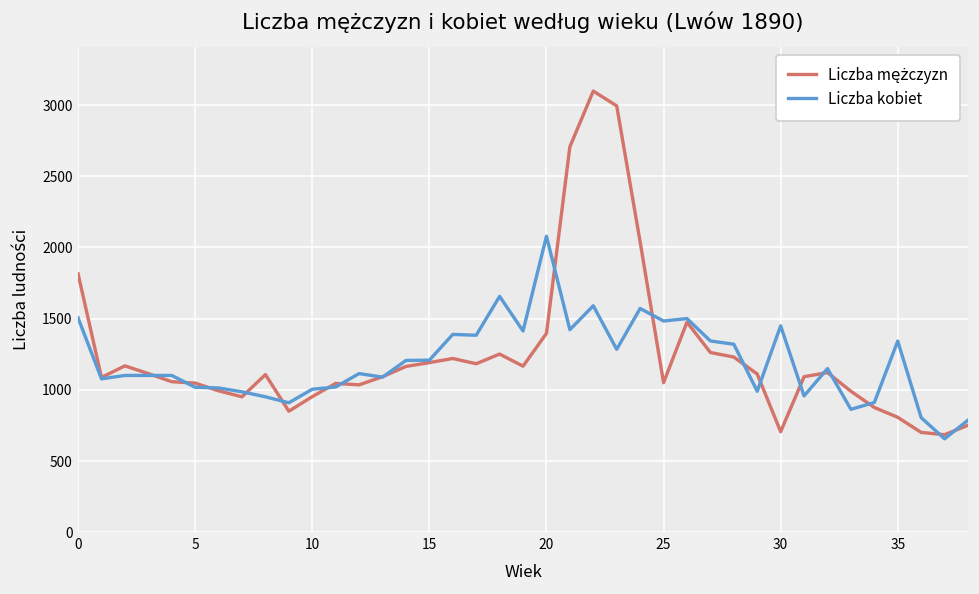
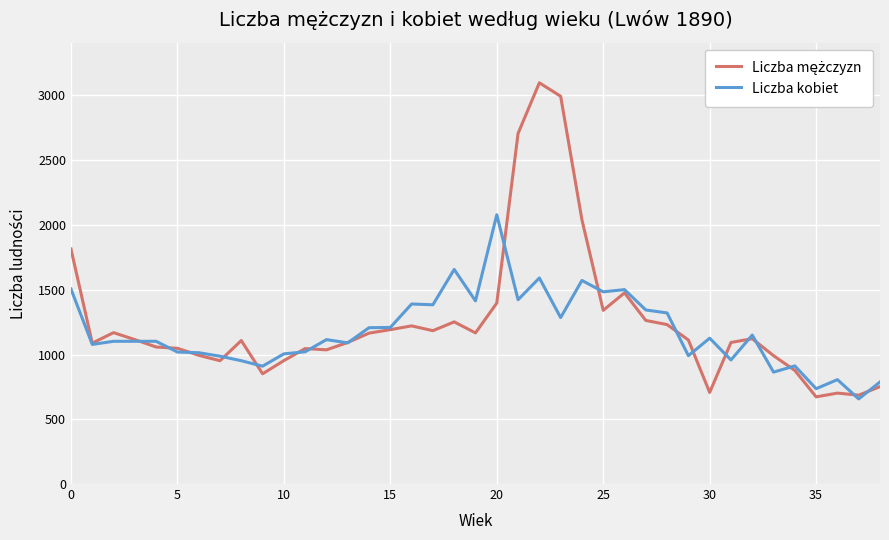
Liczba mężczyzn, 25: 1050 -> 1340
Liczba kobiet, 30: 1450 -> 1130
Liczba mężczyzn, 35: 810 -> 670
Liczba kobiet, 35: 1340 -> 740
